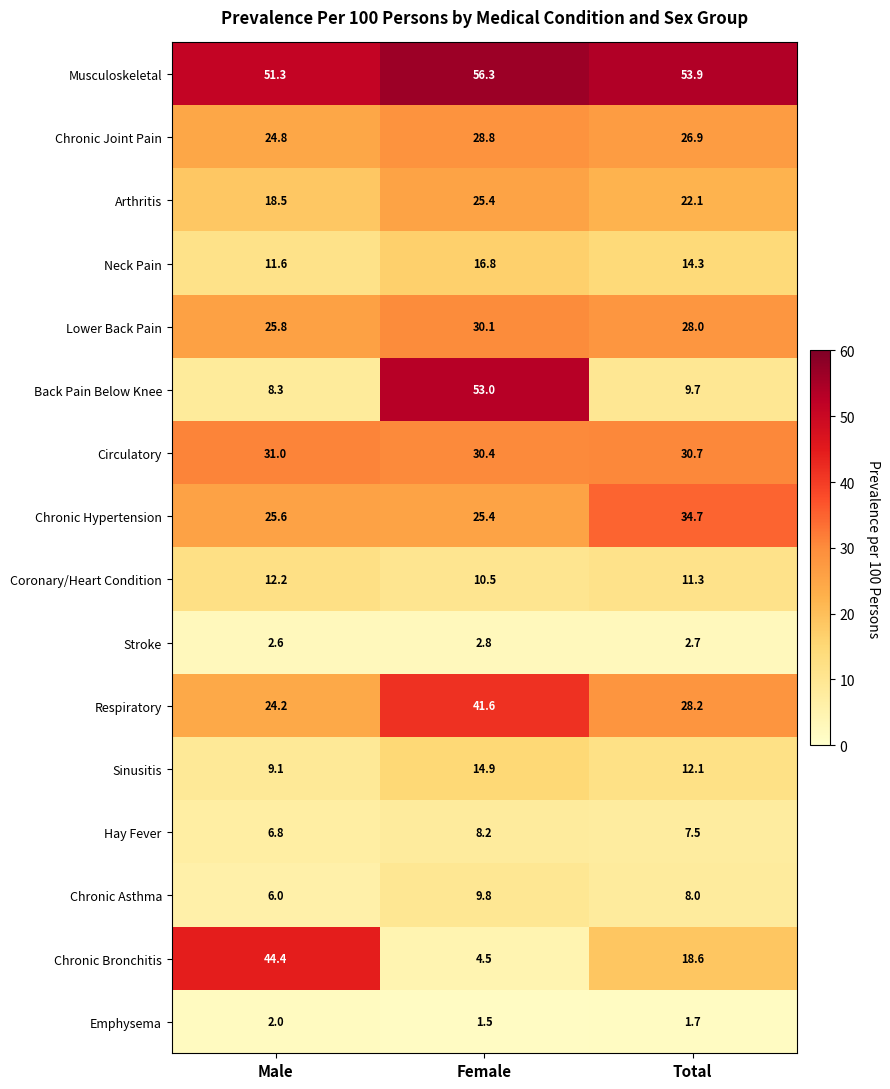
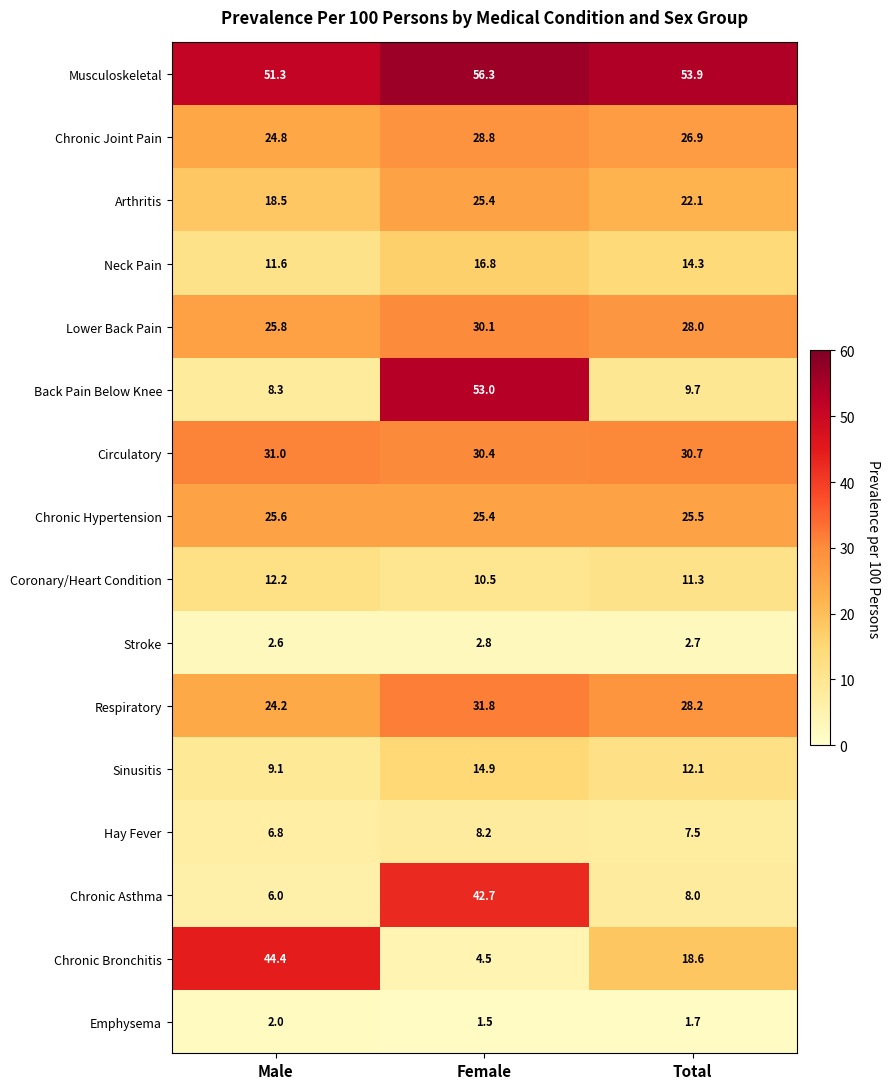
Chronic Hypertension, Total: 34.7 -> 25.5
Respiratory, Female: 41.6 -> 31.8
Chronic Asthma, Female: 9.8 -> 42.7
